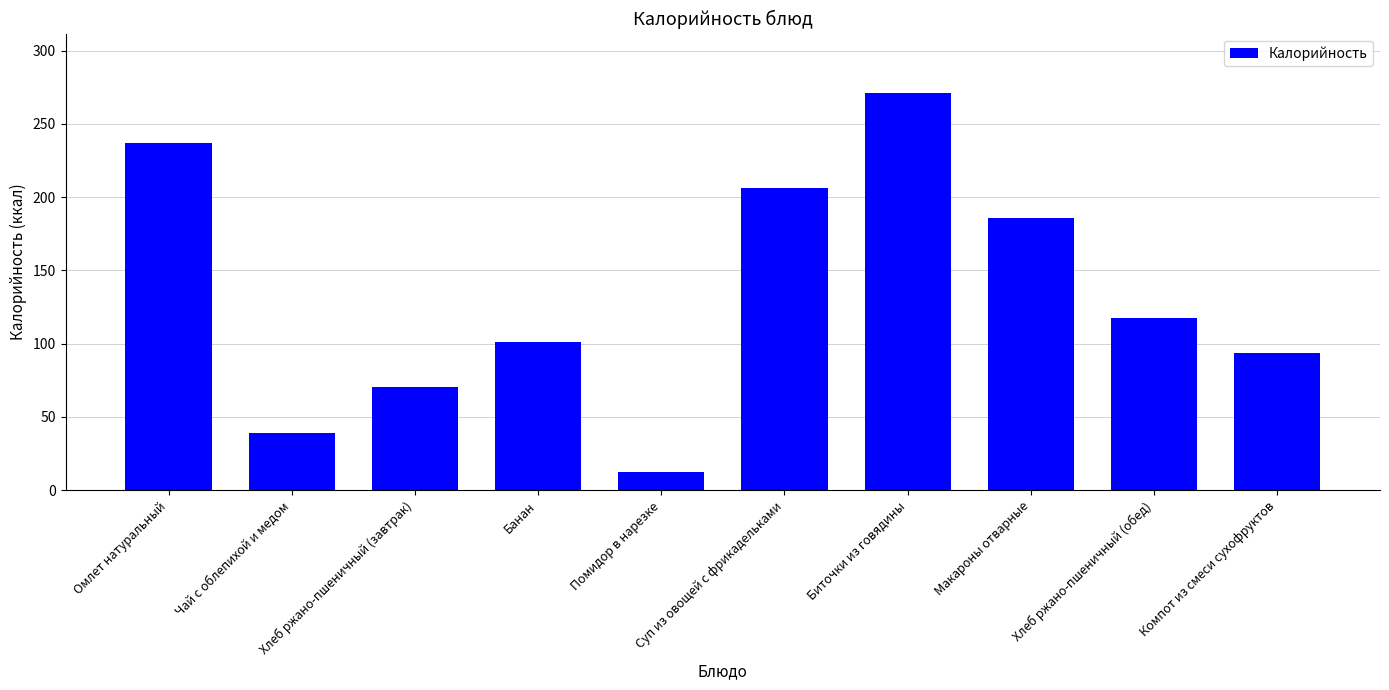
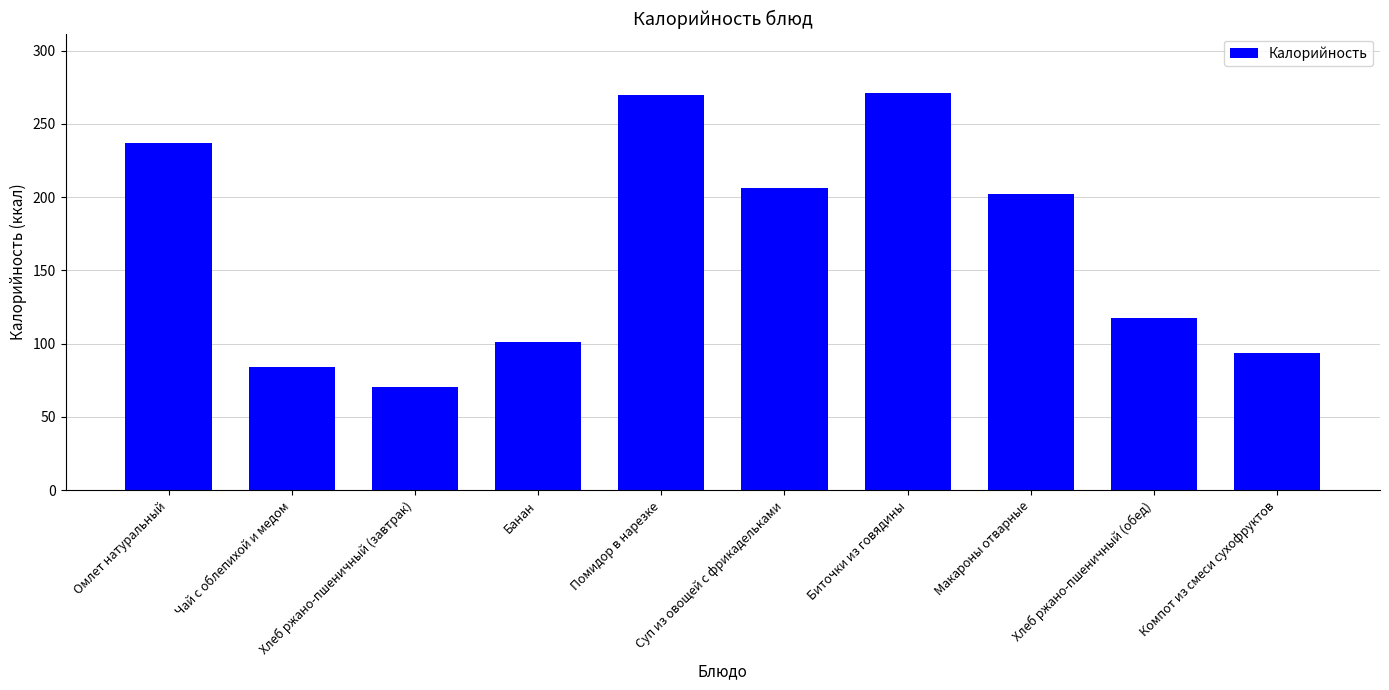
Чай с облепихой и медом: 39 -> 84
Помидор в нарезке: 13 -> 270
Макароны отварные: 186 -> 202
